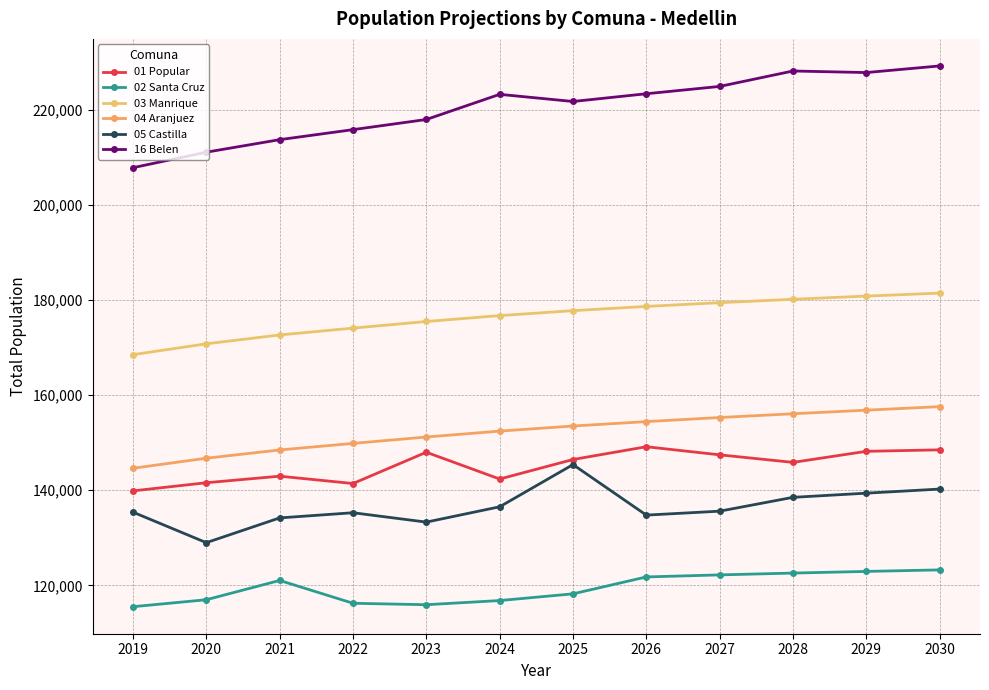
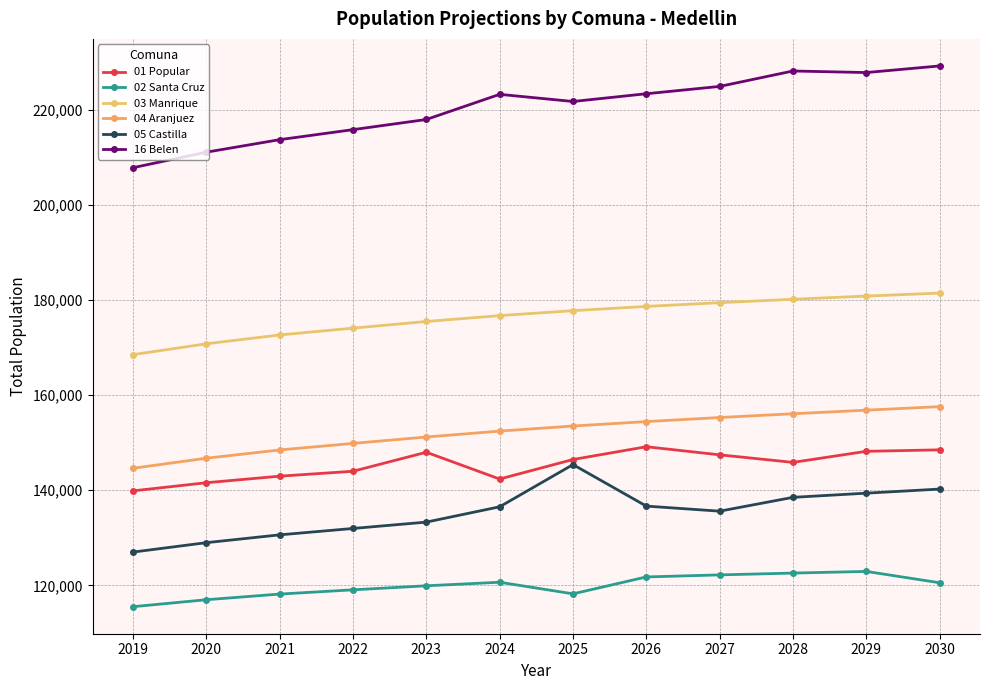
05 Castilla, 2019: 135,000 -> 127,000
02 Santa Cruz, 2021: 121,000 -> 118,000
05 Castilla, 2021: 134,000 -> 131,000
01 Popular, 2022: 141,000 -> 144,000
02 Santa Cruz, 2022: 116,000 -> 119,000
05 Castilla, 2022: 135,000 -> 132,000
02 Santa Cruz, 2023: 116,000 -> 120,000
02 Santa Cruz, 2024: 117,000 -> 121,000
05 Castilla, 2026: 135,000 -> 137,000
02 Santa Cruz, 2030: 123,000 -> 121,000
